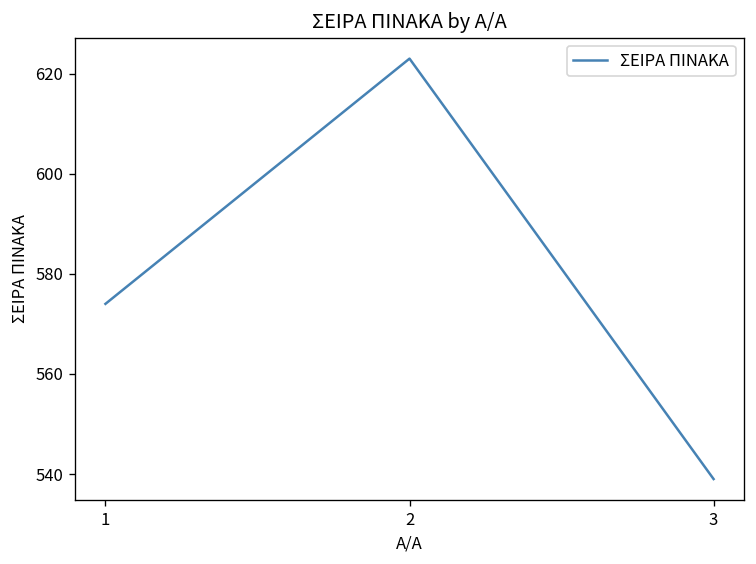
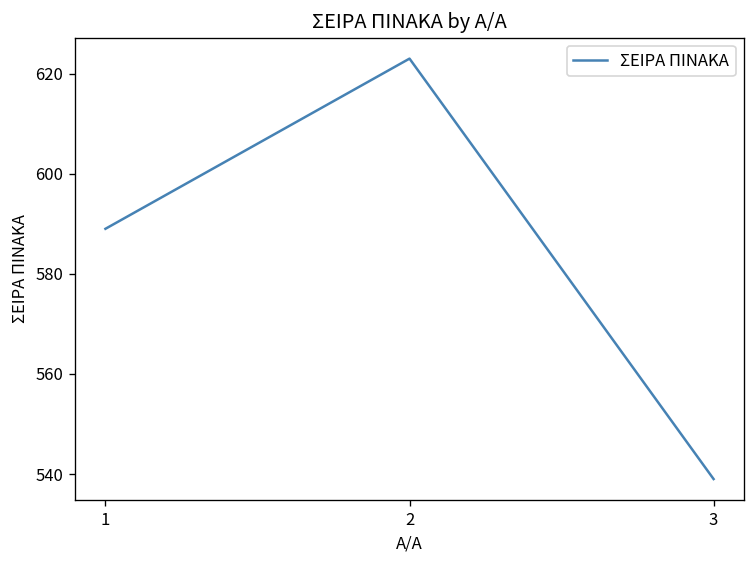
1: 574 -> 589
